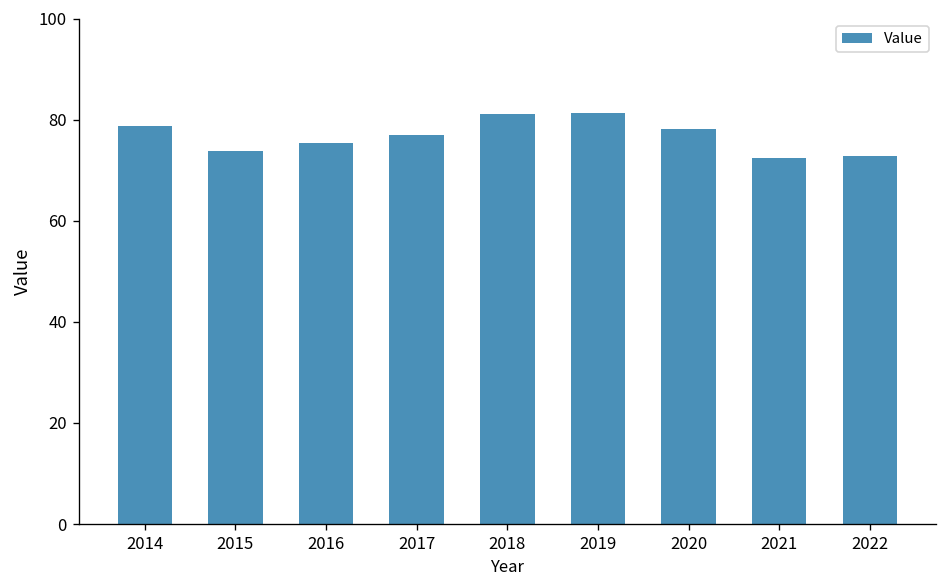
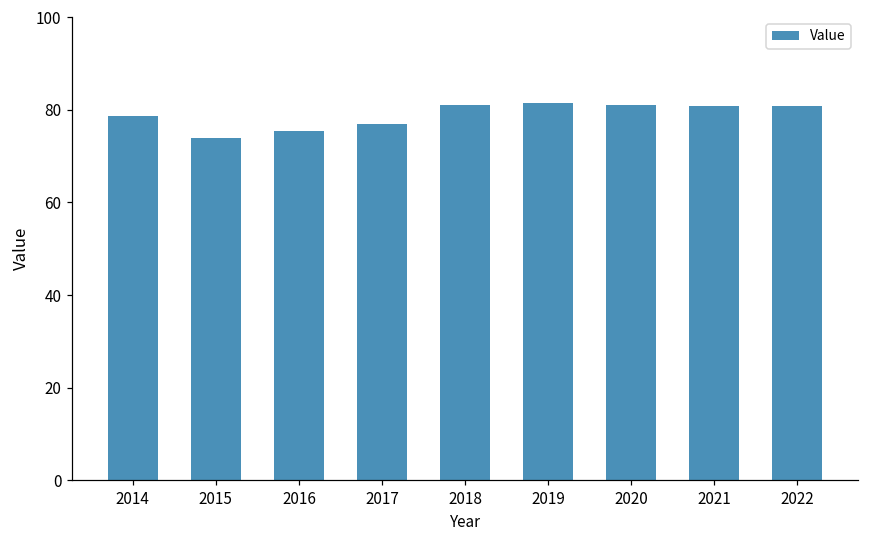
2020: 78 -> 81
2021: 72 -> 81
2022: 73 -> 81
